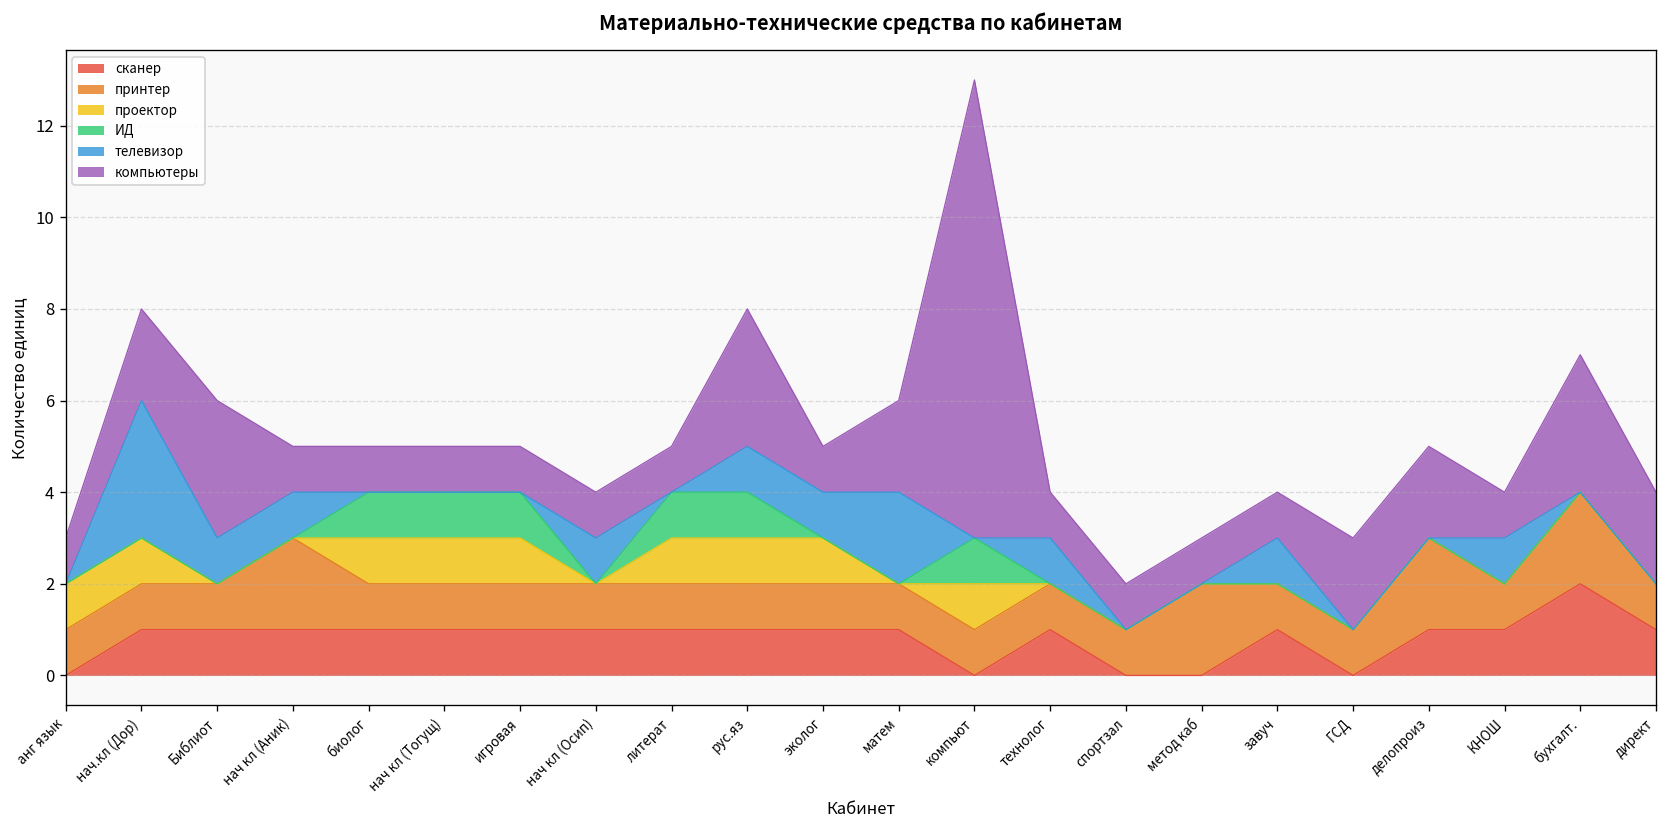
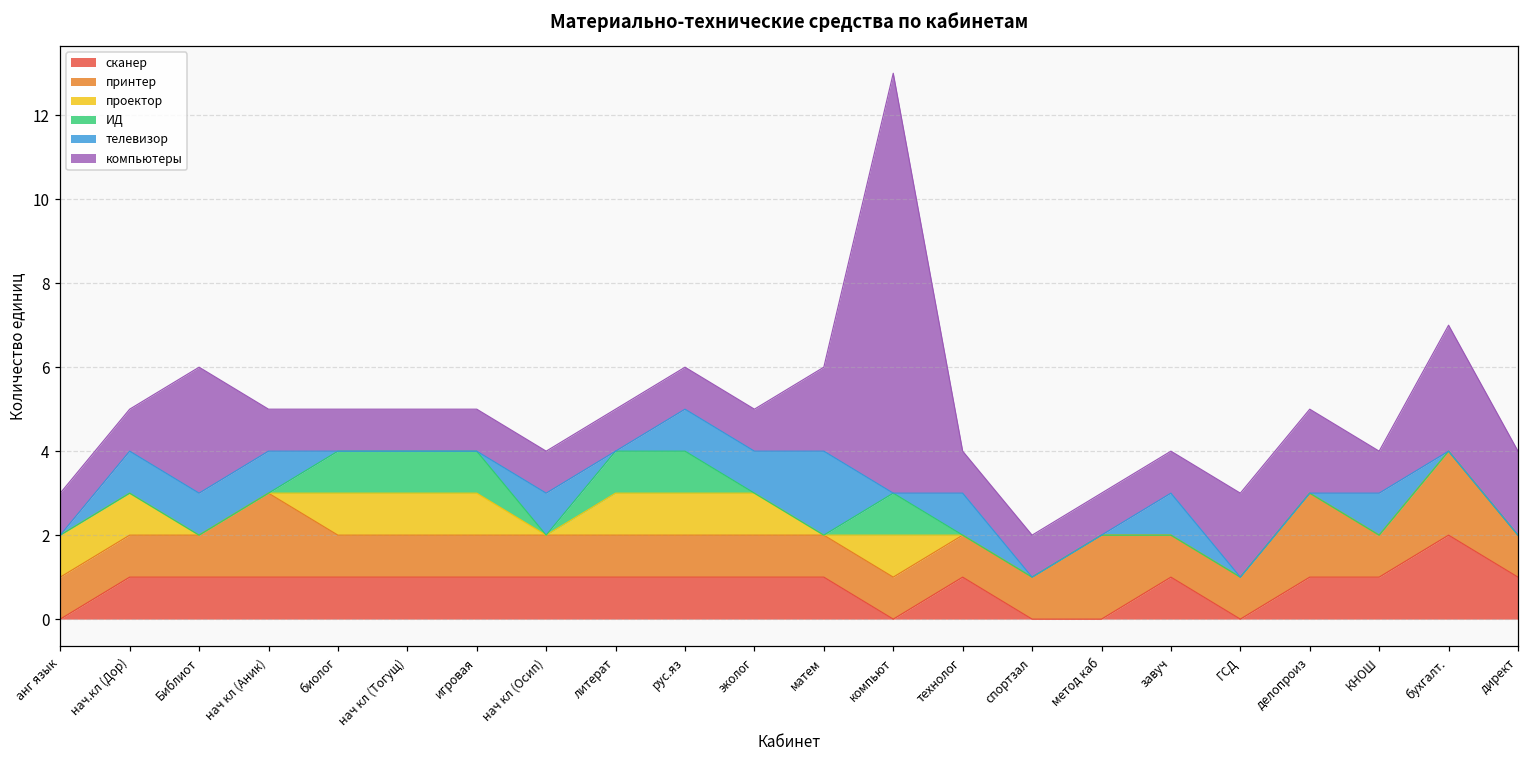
телевизор, нач.кл (Дор): 3 -> 1
компьютеры, нач.кл (Дор): 2 -> 1
компьютеры, рус.яз: 3 -> 1
